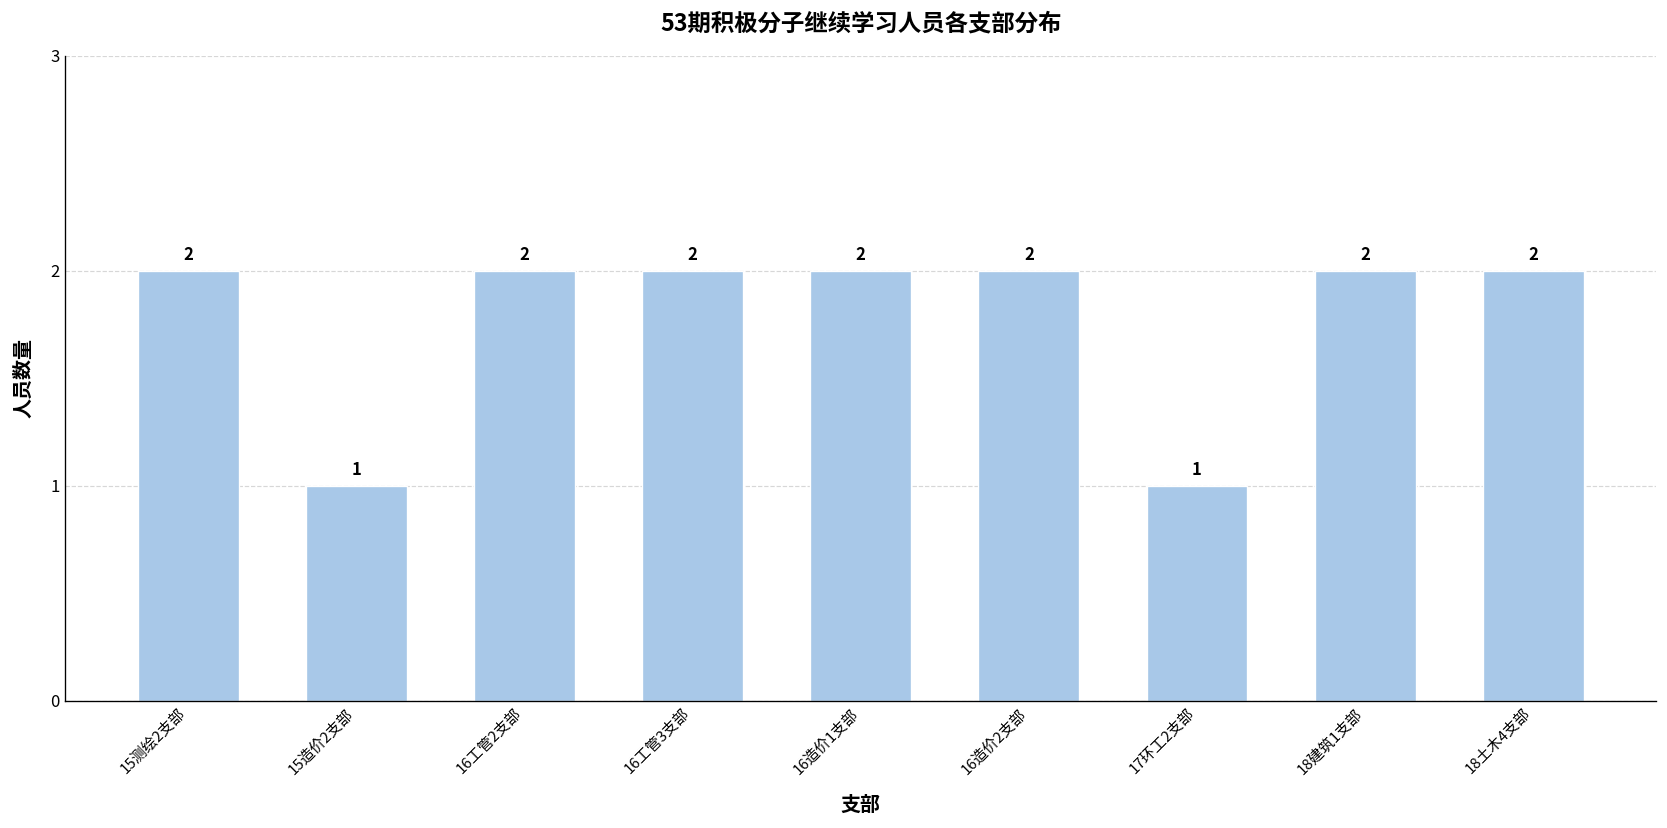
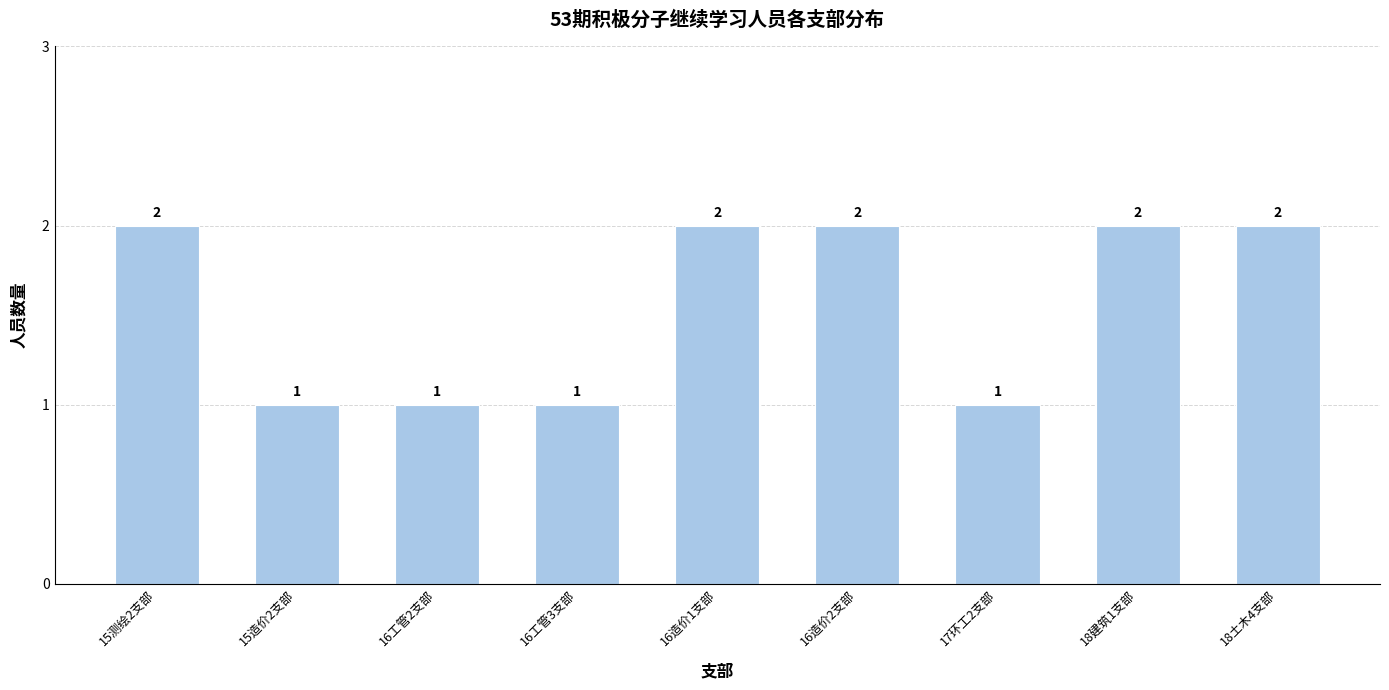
16工管2支部: 2 -> 1
16工管3支部: 2 -> 1
